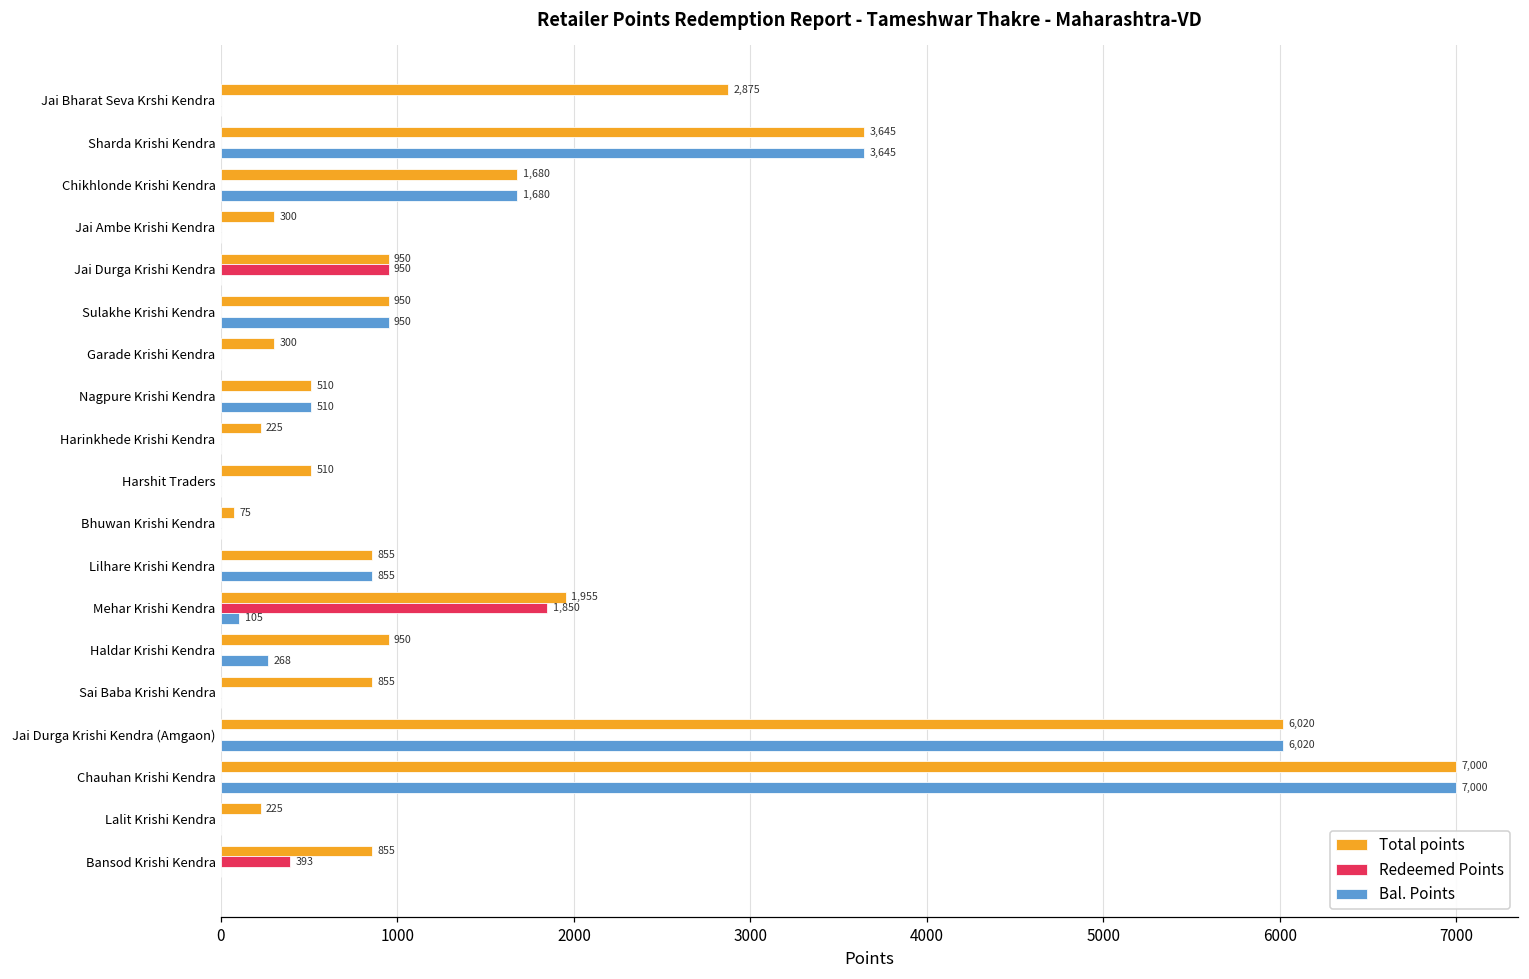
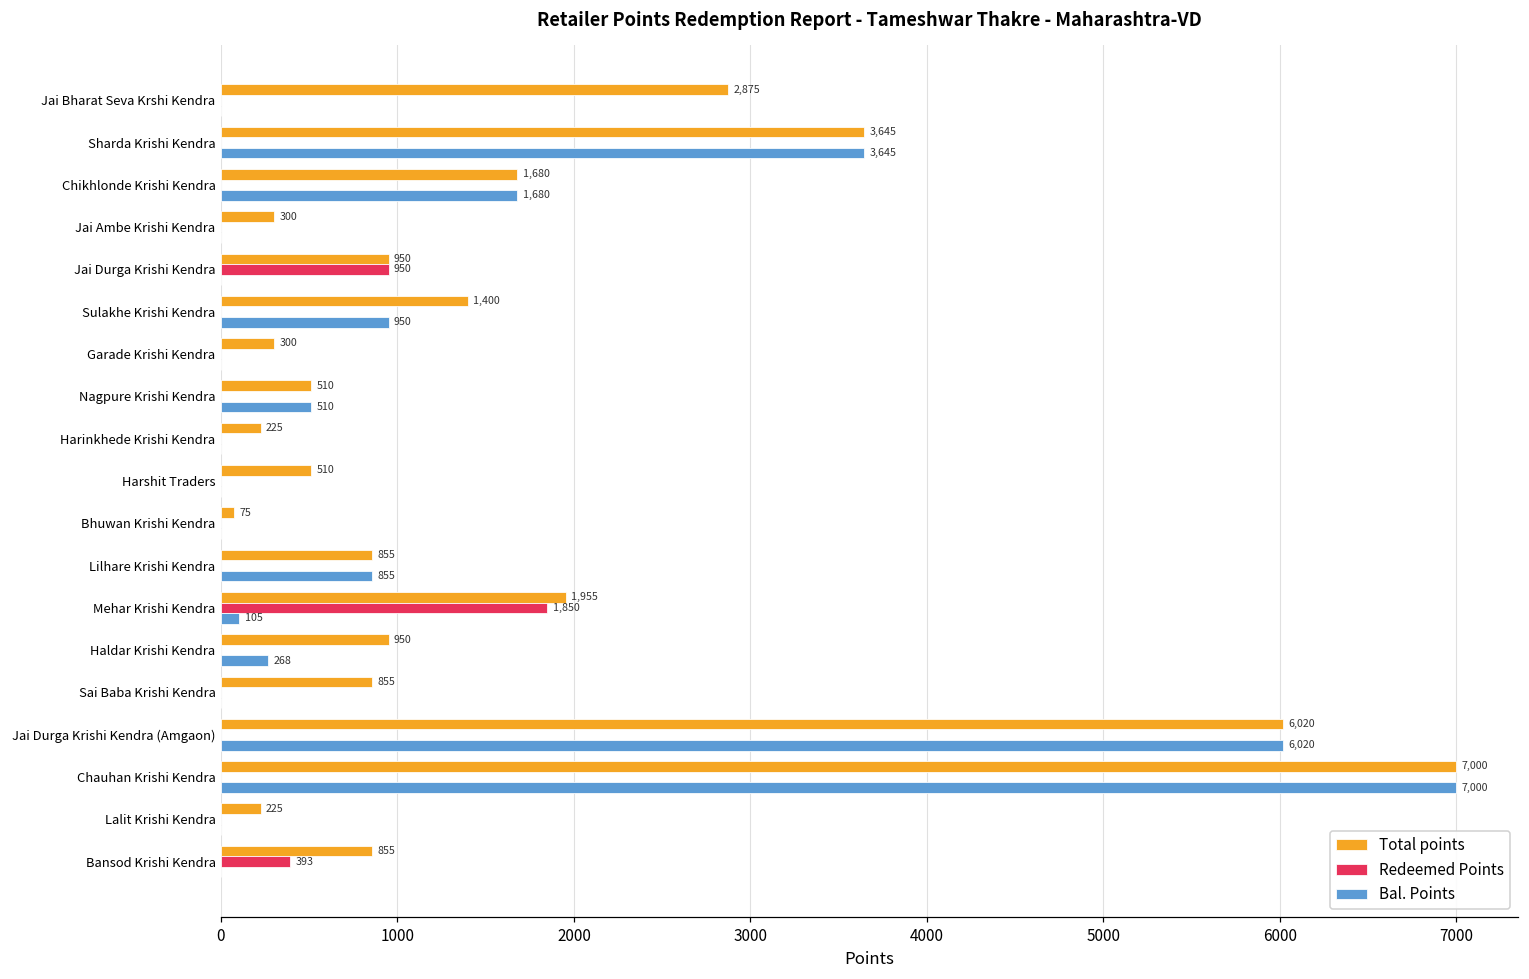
Total points, Sulakhe Krishi Kendra: 950 -> 1,400
